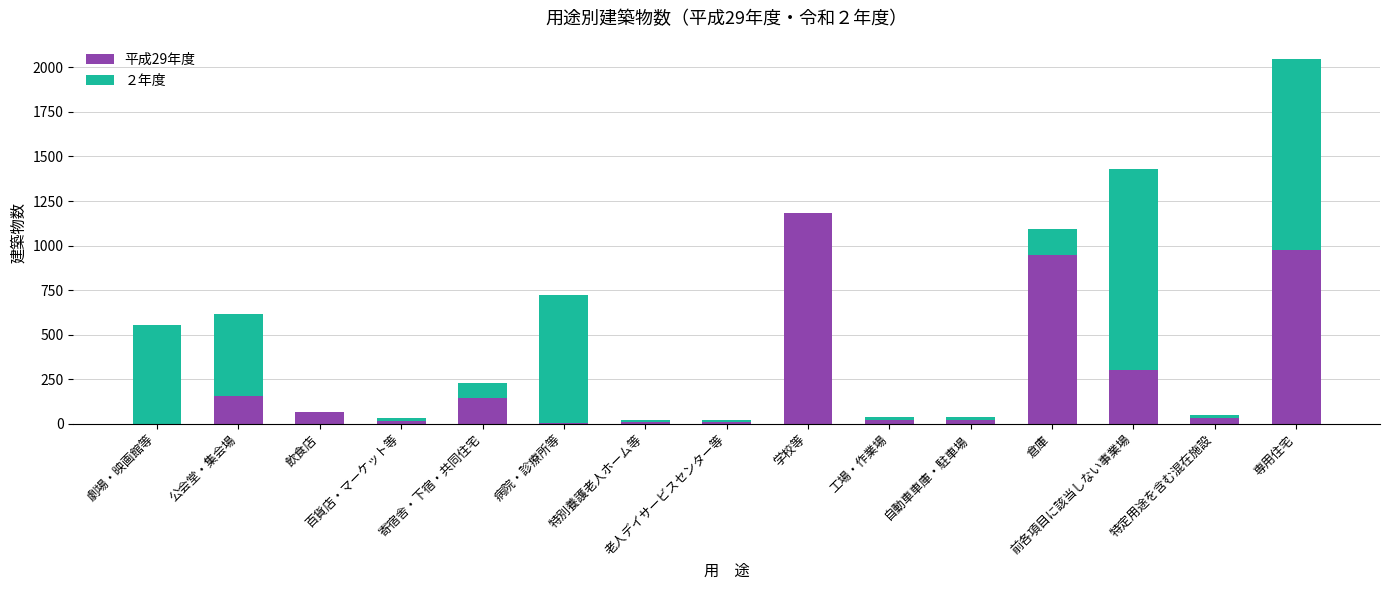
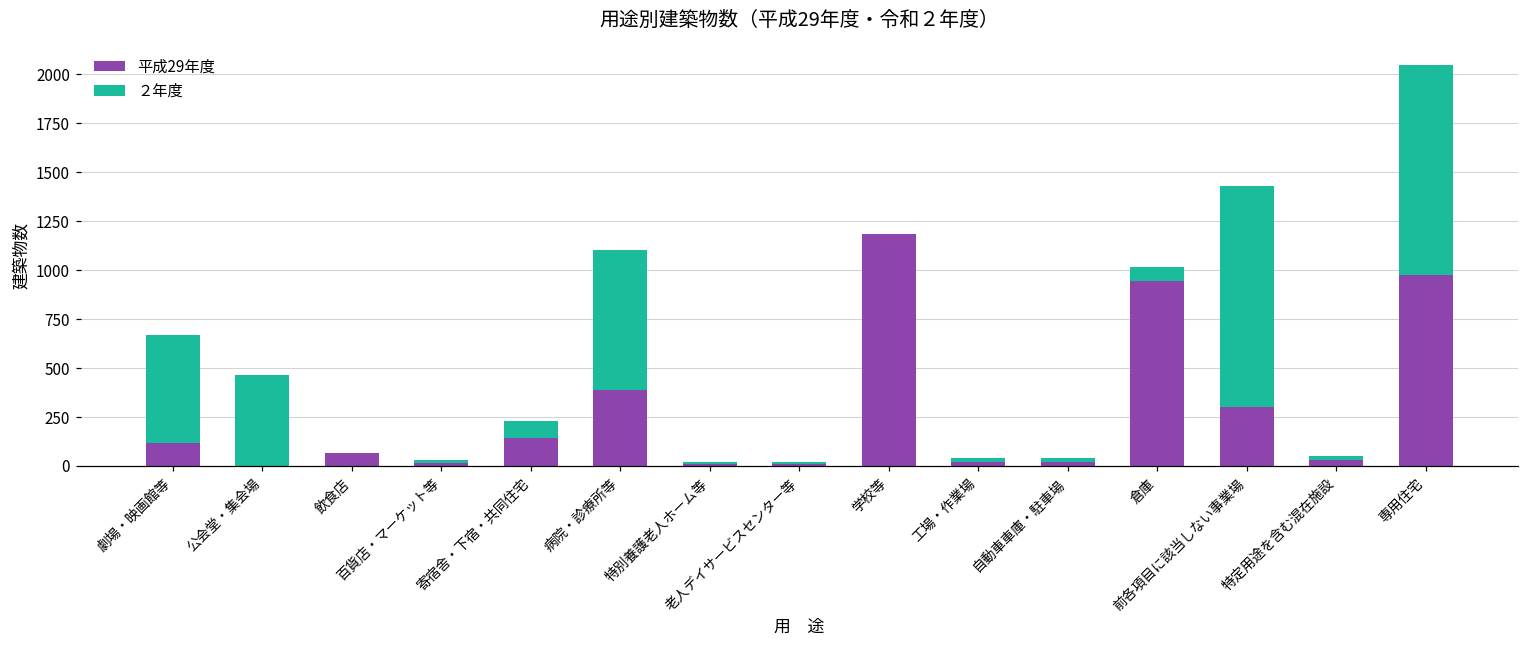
平成29年度, 劇場・映画館等: 0 -> 120
平成29年度, 公会堂・集会場: 150 -> 0
平成29年度, 病院・診療所等: 0 -> 390
２年度, 倉庫: 150 -> 70
